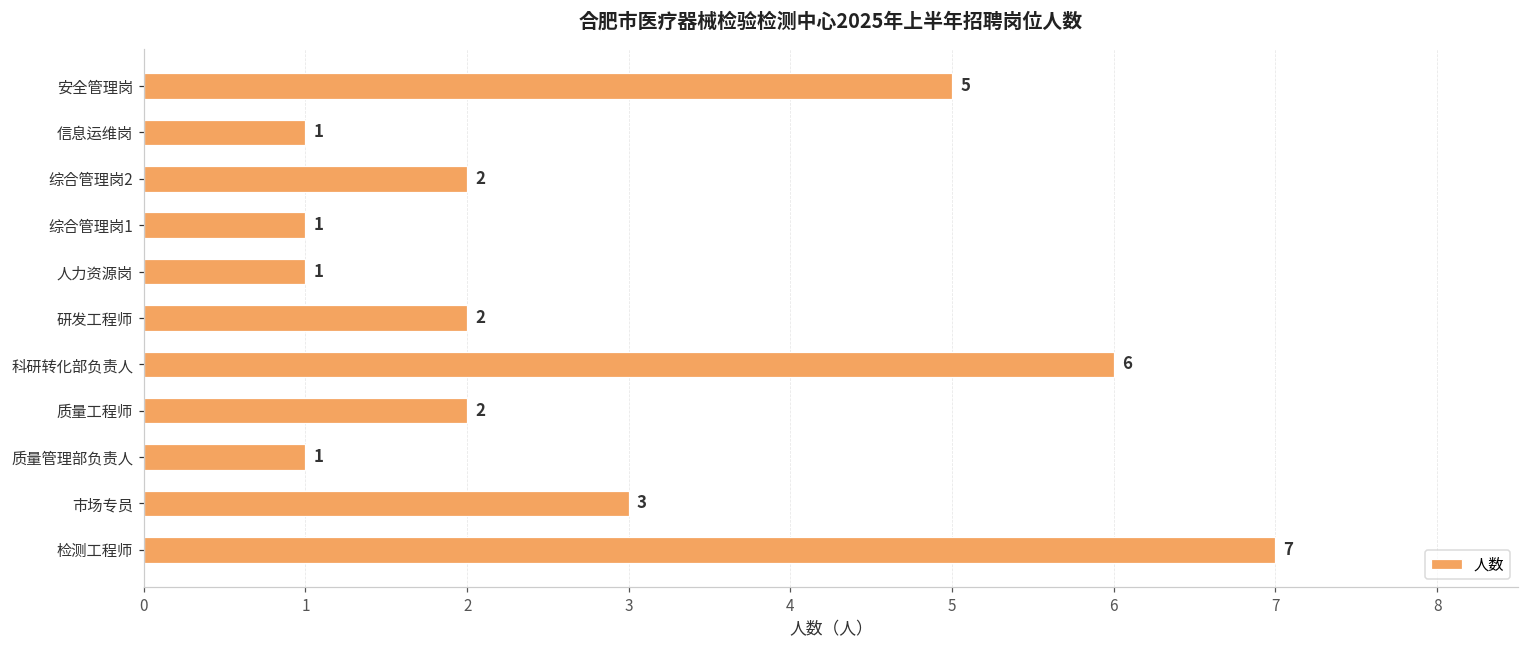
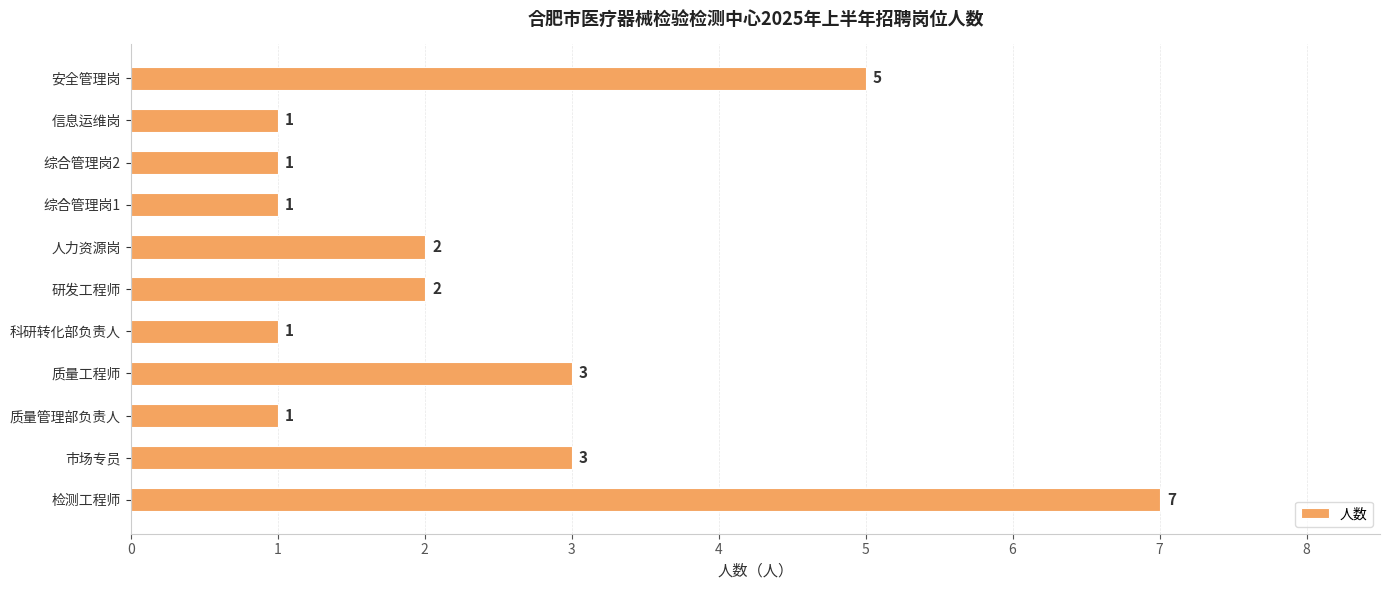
综合管理岗2: 2 -> 1
人力资源岗: 1 -> 2
科研转化部负责人: 6 -> 1
质量工程师: 2 -> 3
